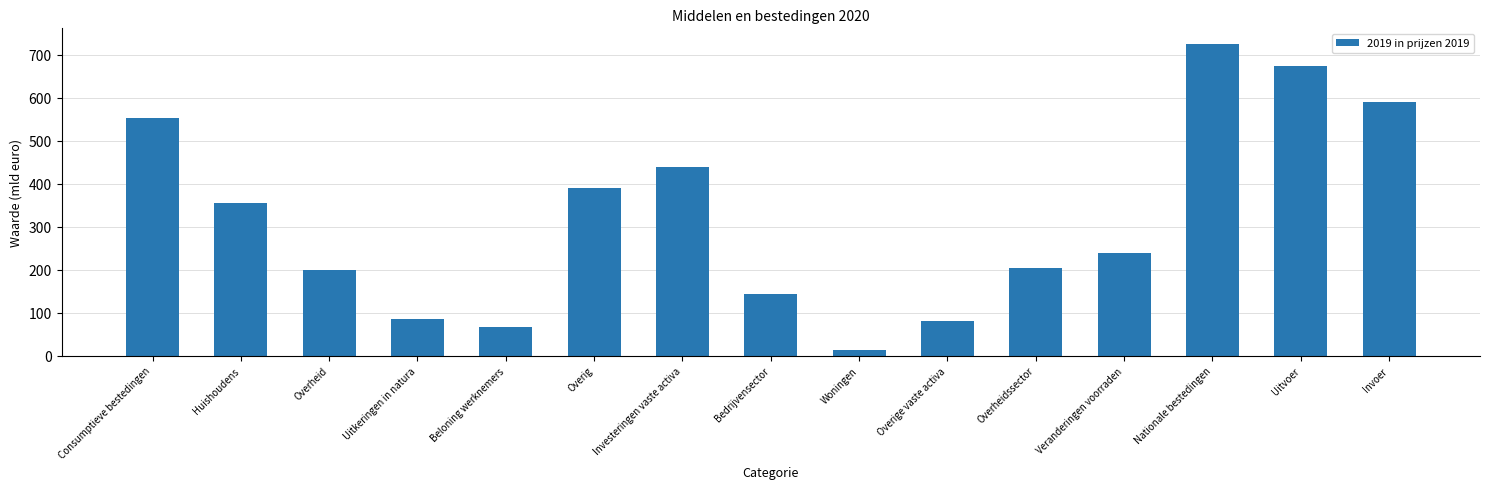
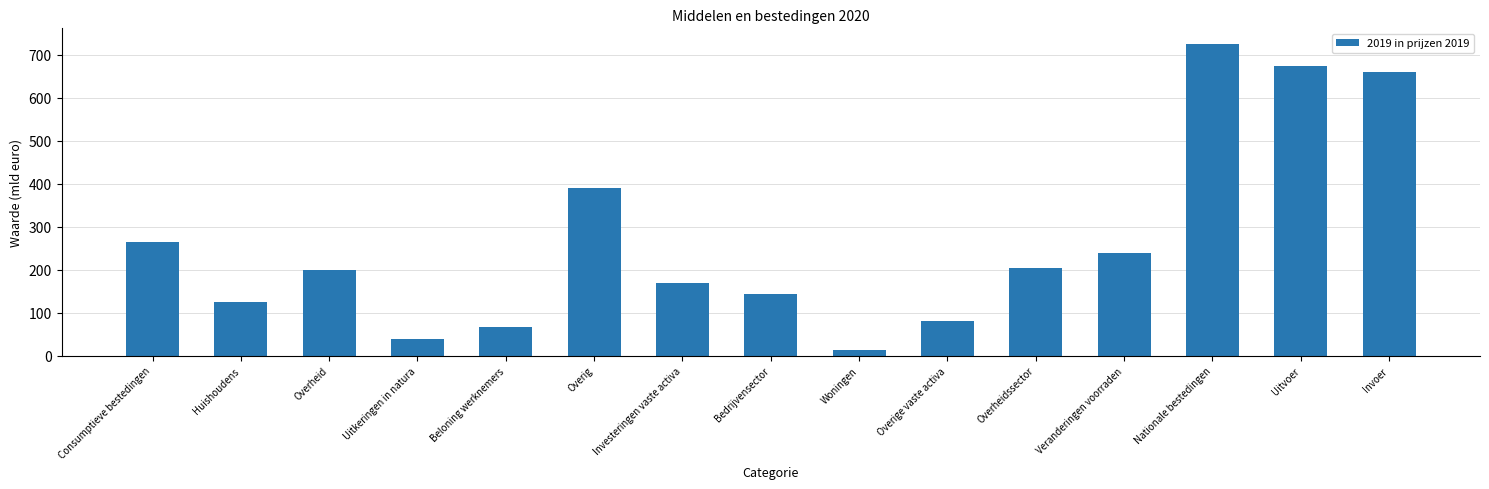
Consumptieve bestedingen: 550 -> 260
Huishoudens: 350 -> 120
Uitkeringen in natura: 80 -> 40
Investeringen vaste activa: 440 -> 170
Invoer: 590 -> 660
